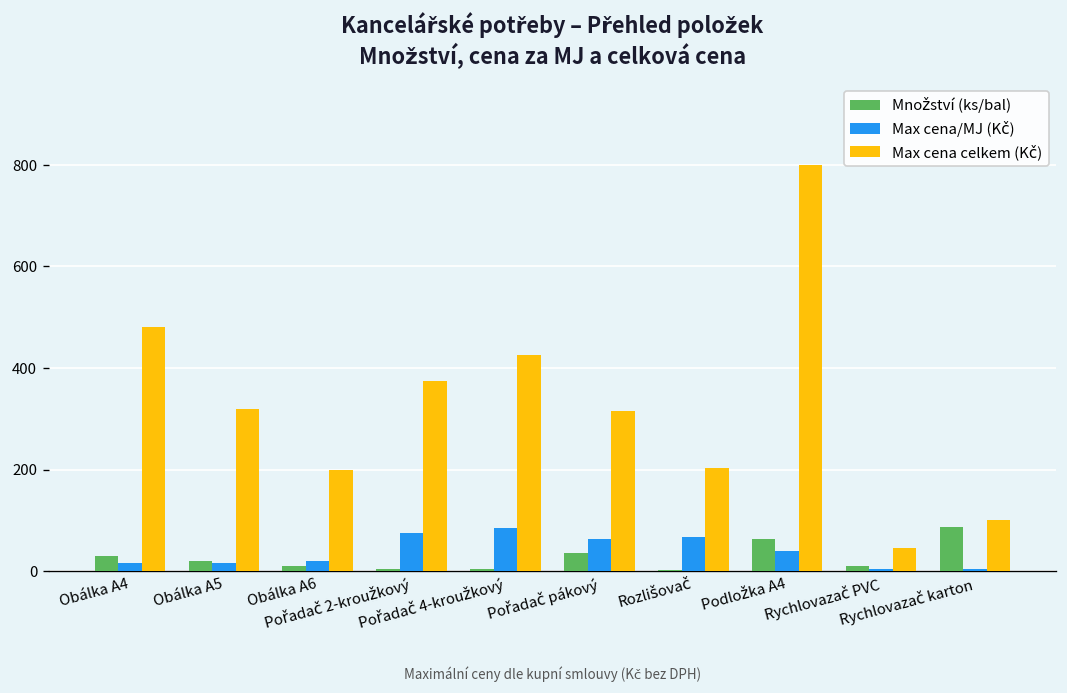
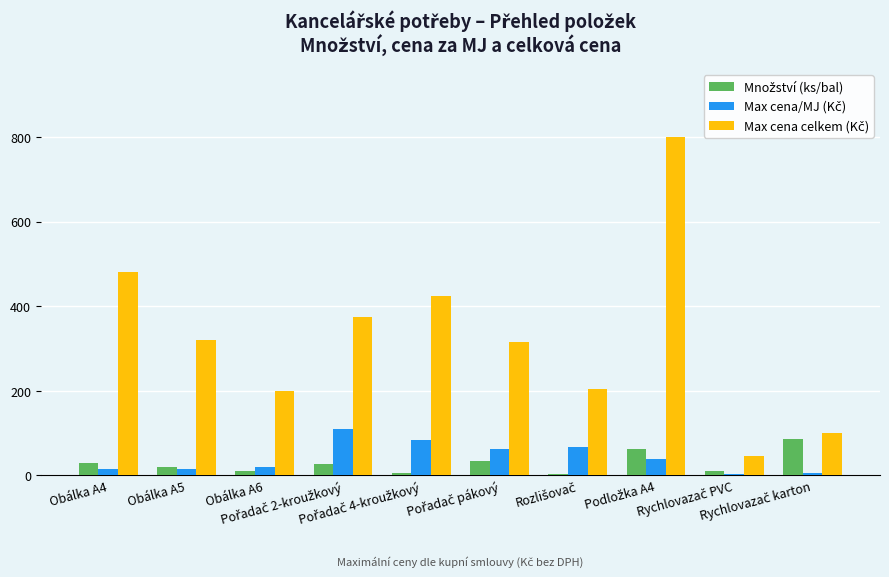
Množství (ks/bal), Pořadač 2-kroužkový: 10 -> 30
Max cena/MJ (Kč), Pořadač 2-kroužkový: 80 -> 110
